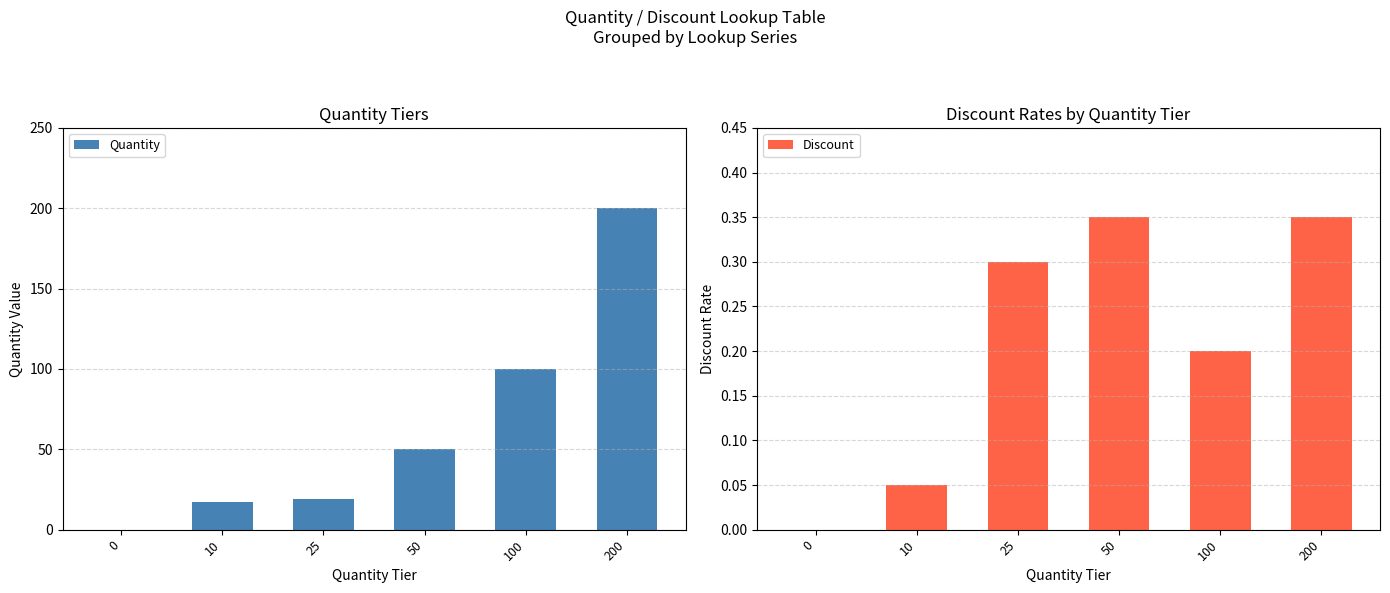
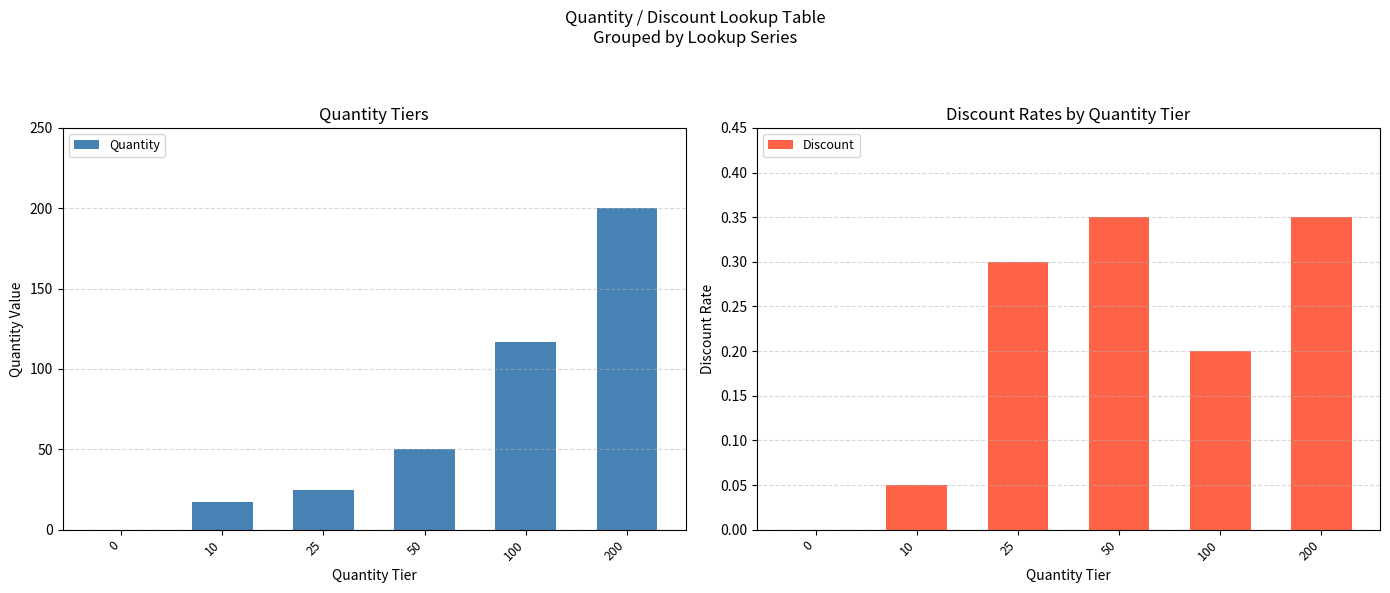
Quantity Tiers, 25: 19 -> 25
Quantity Tiers, 100: 100 -> 117
